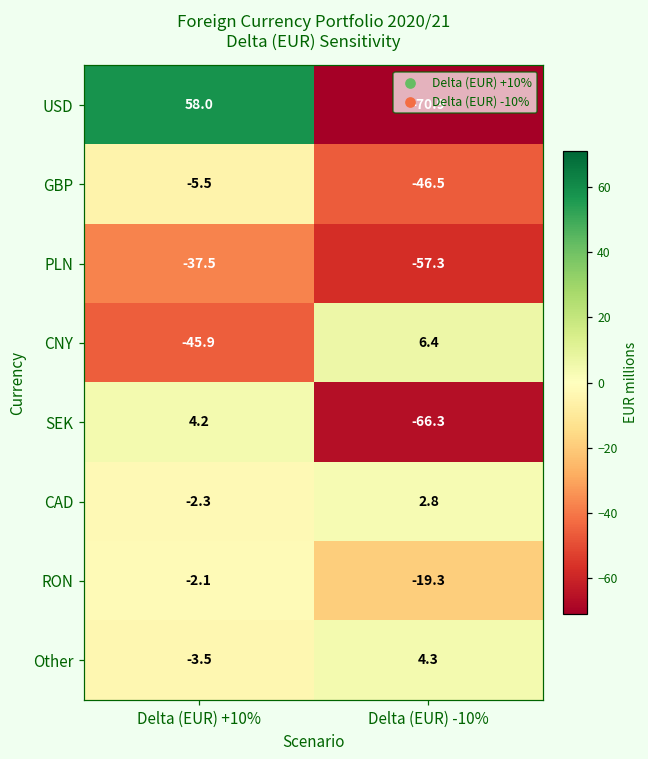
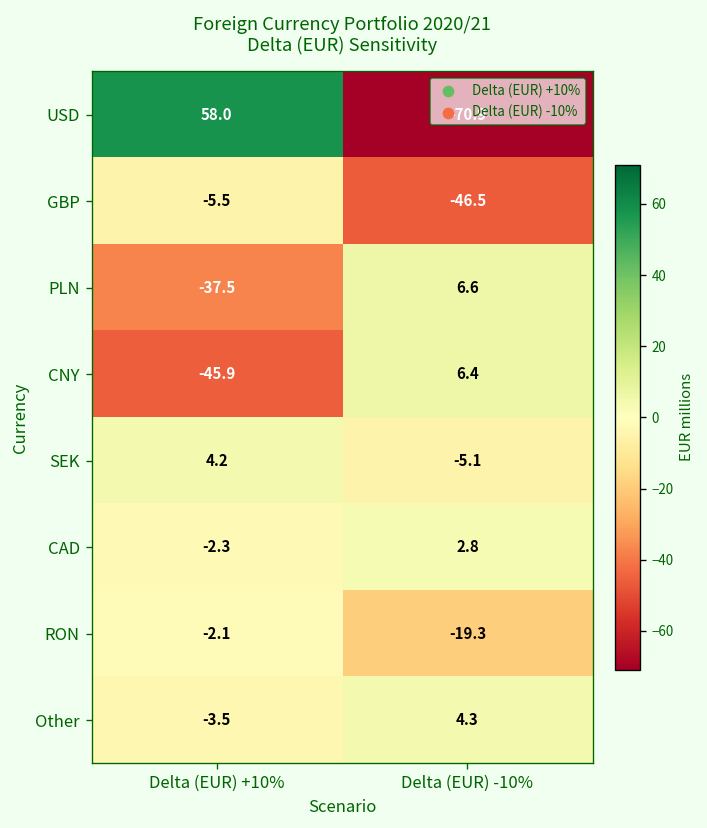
PLN, Delta (EUR) -10%: -57.3 -> 6.6
SEK, Delta (EUR) -10%: -66.3 -> -5.1
